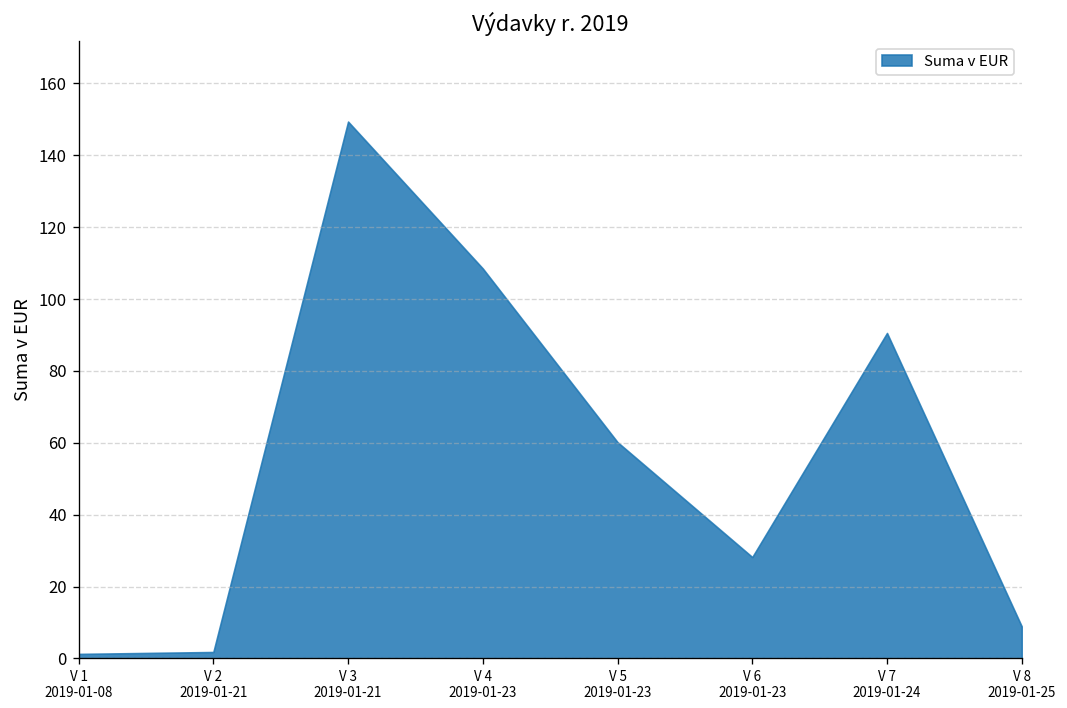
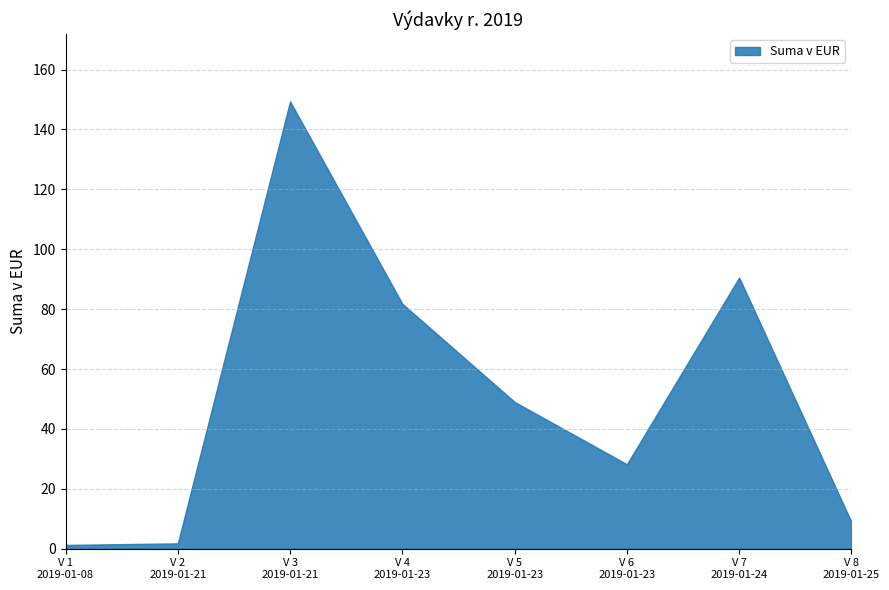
V 4 2019-01-23: 109 -> 82
V 5 2019-01-23: 60 -> 49
